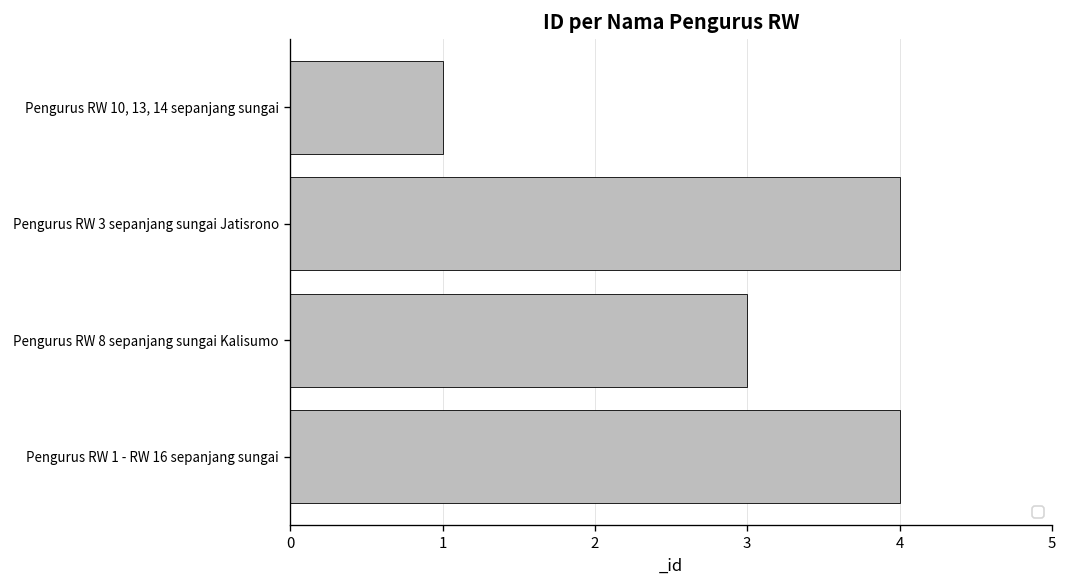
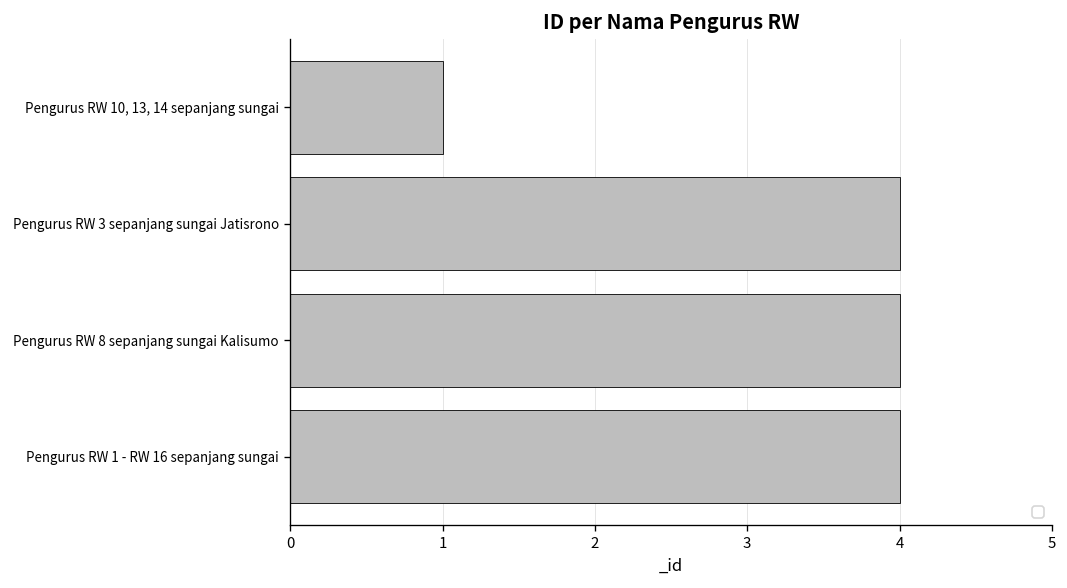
Pengurus RW 8 sepanjang sungai Kalisumo: 3 -> 4
